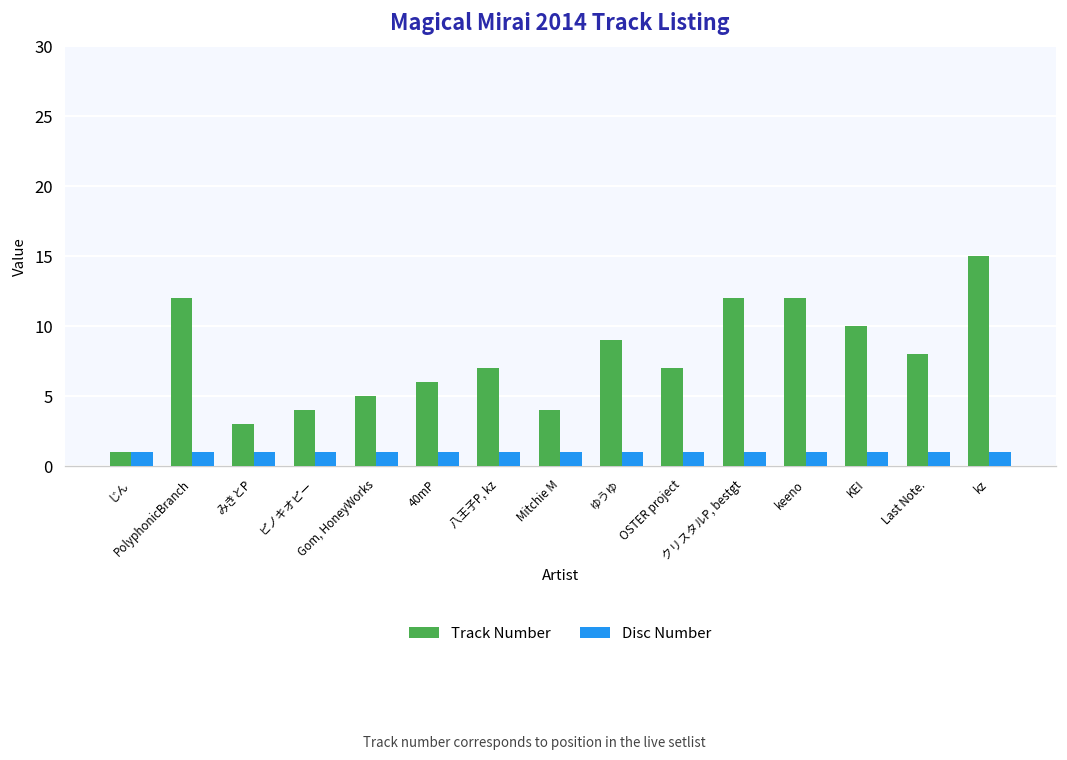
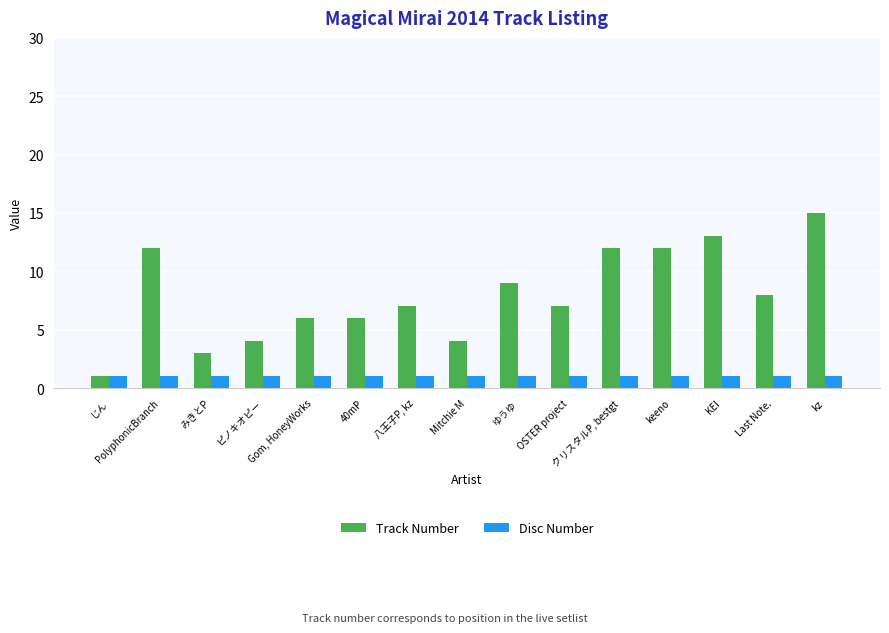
Track Number, Gom, HoneyWorks: 5 -> 6
Track Number, KEI: 10 -> 13
